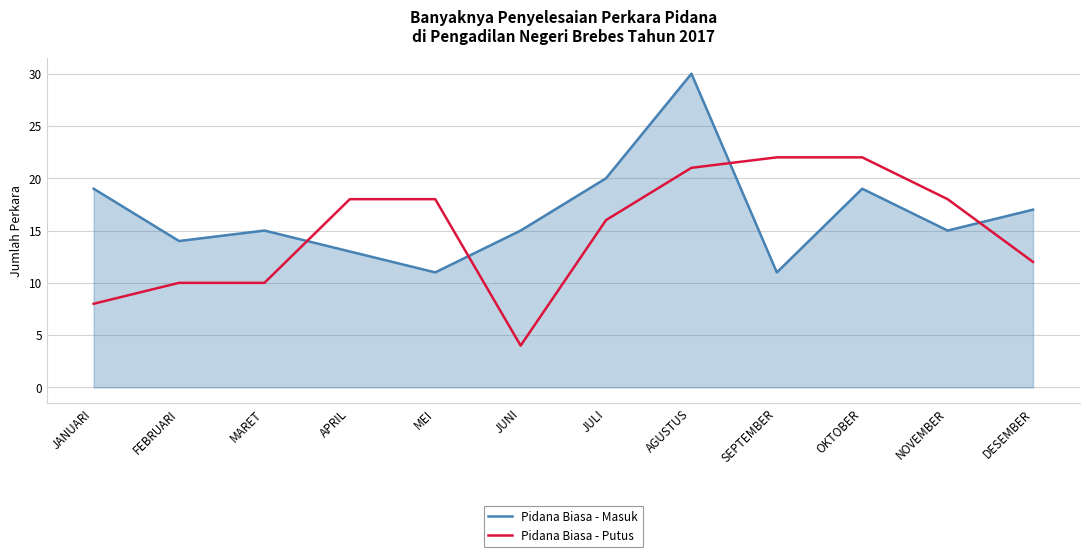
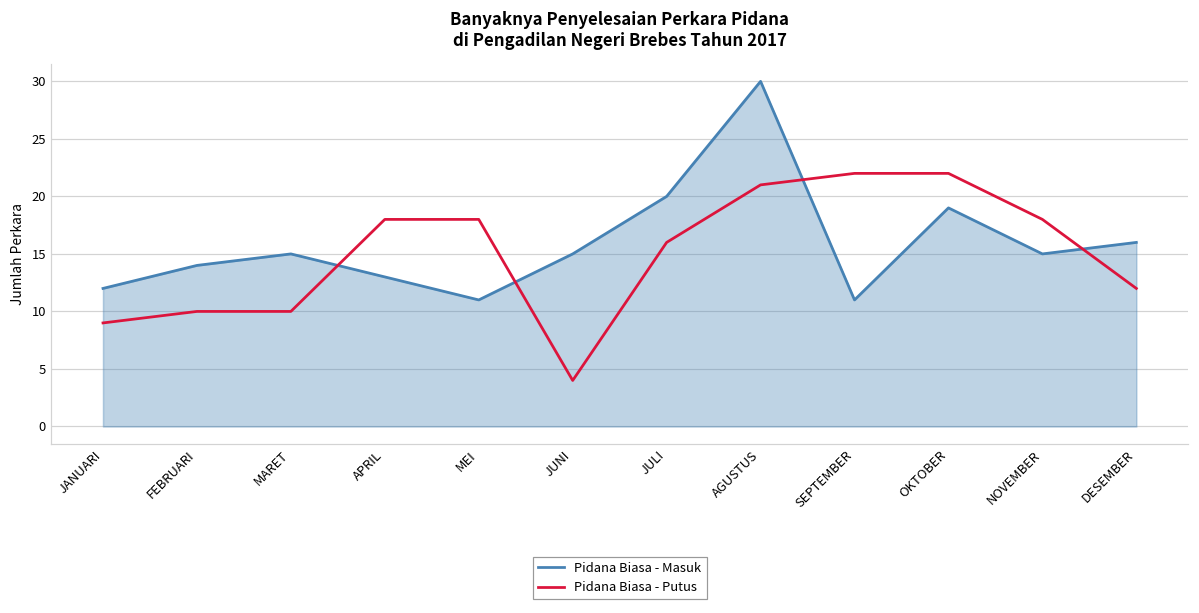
Pidana Biasa - Masuk, JANUARI: 19 -> 12
Pidana Biasa - Putus, JANUARI: 8 -> 9
Pidana Biasa - Masuk, DESEMBER: 17 -> 16
